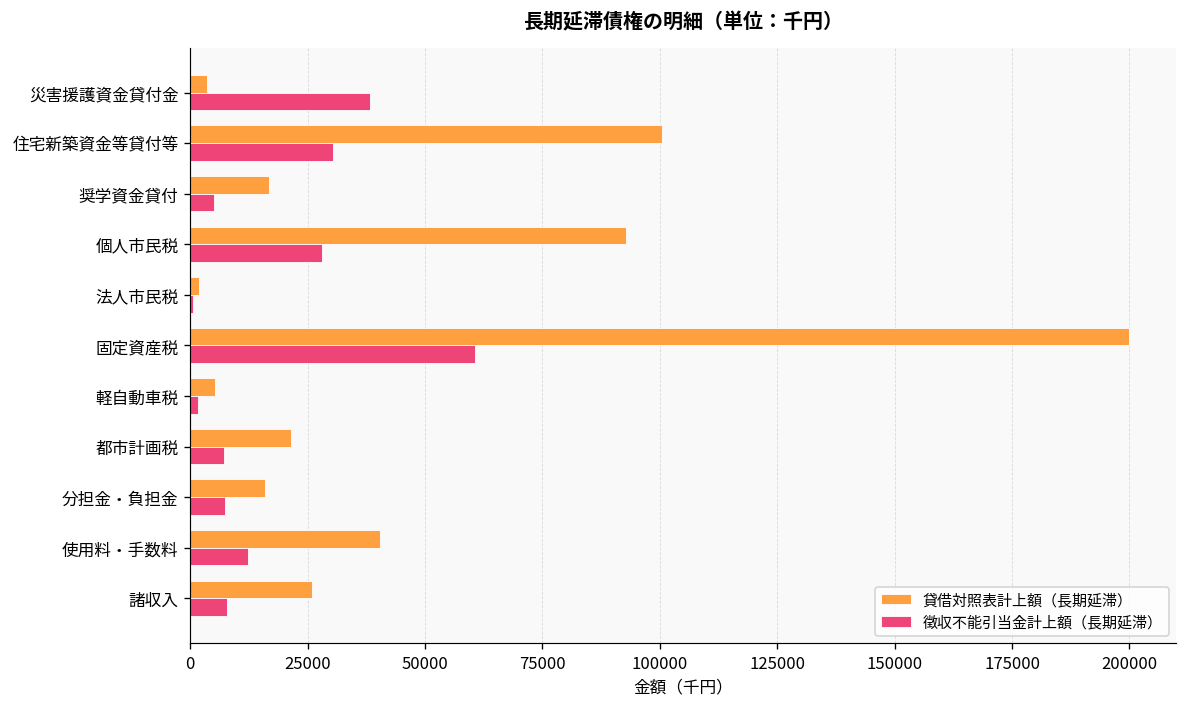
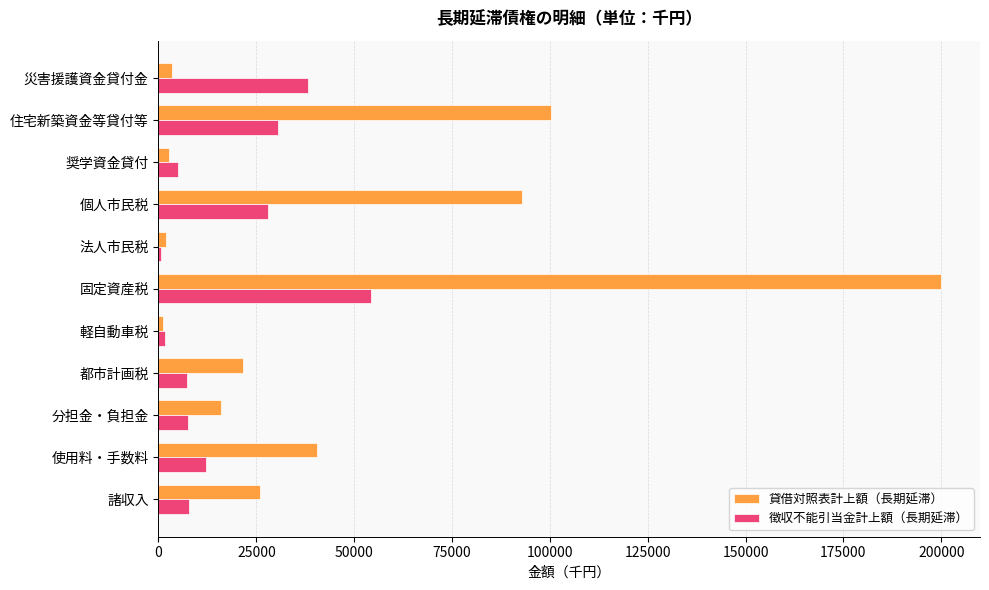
貸借対照表計上額（長期延滞）, 奨学資金貸付: 17000 -> 3000
徴収不能引当金計上額（長期延滞）, 固定資産税: 61000 -> 54000
貸借対照表計上額（長期延滞）, 軽自動車税: 5000 -> 1000
